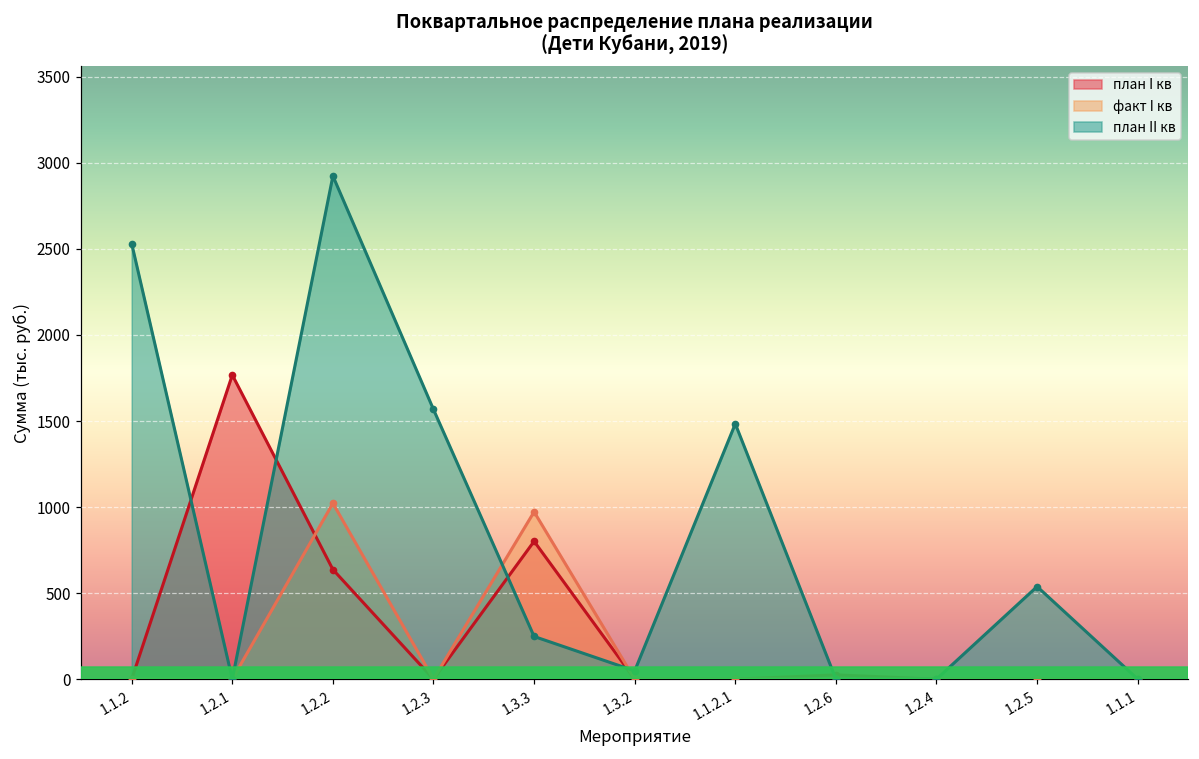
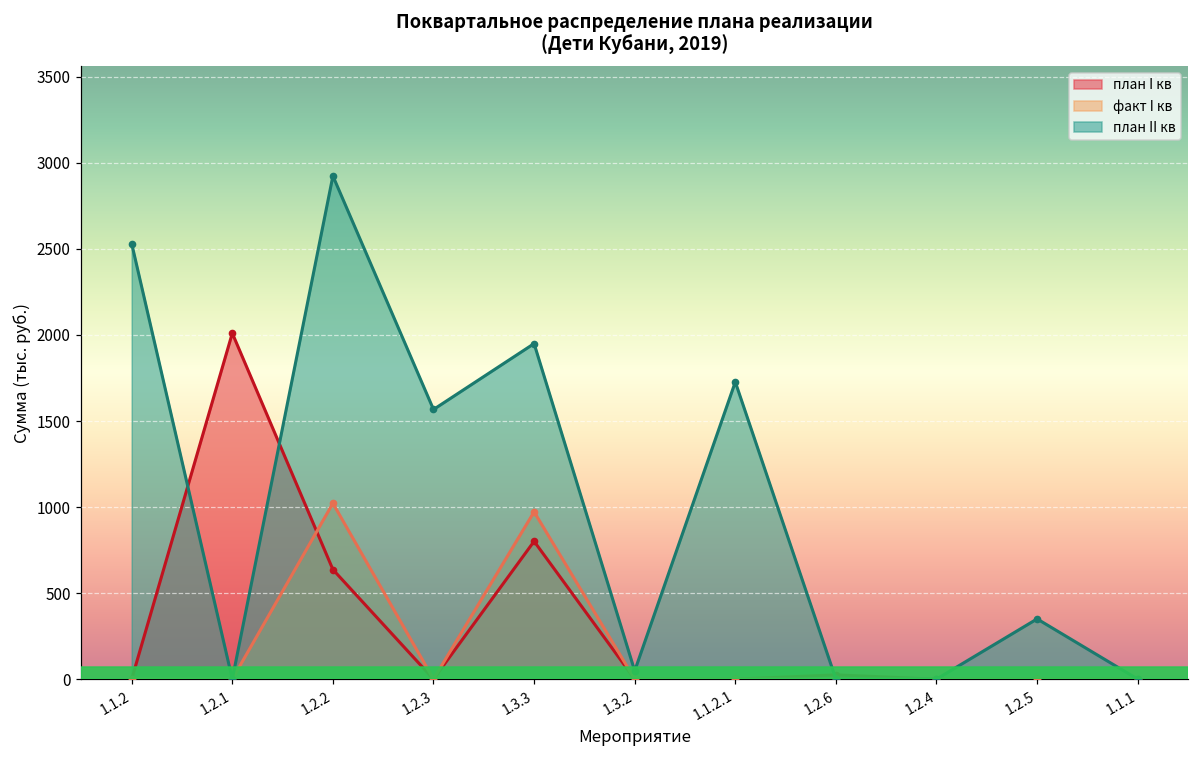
план I кв, 1.2.1: 1770 -> 2010
план II кв, 1.3.3: 250 -> 1950
план II кв, 1.1.2.1: 1480 -> 1730
план II кв, 1.2.5: 540 -> 350
